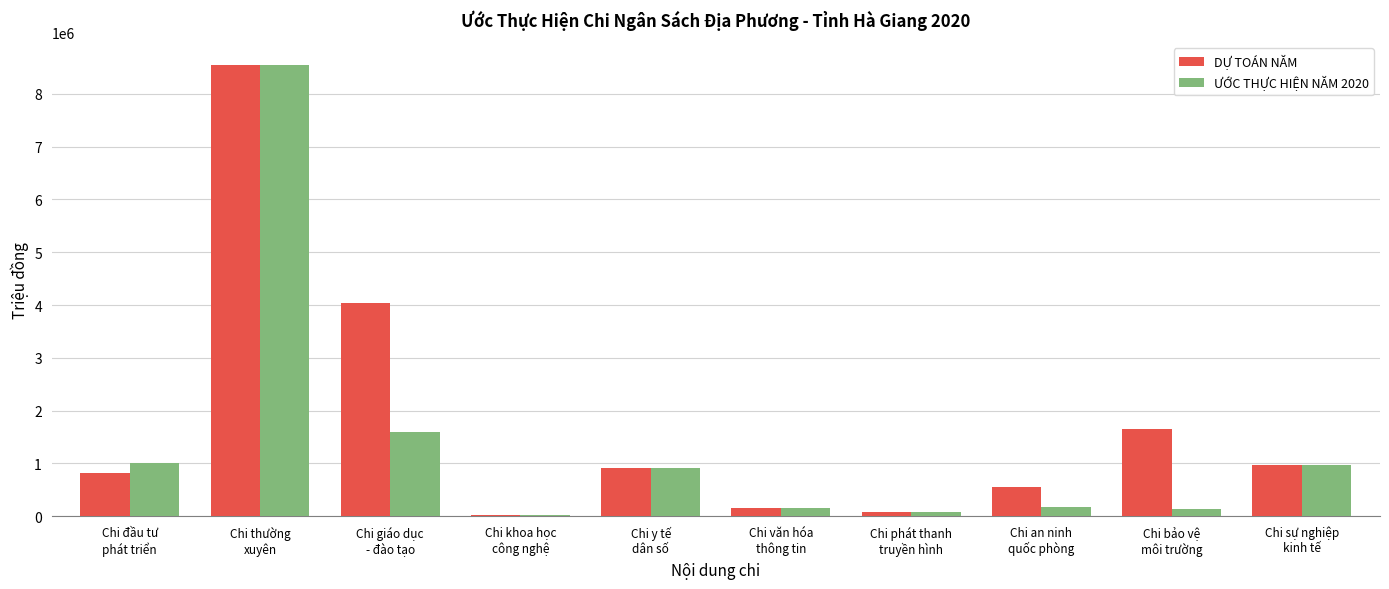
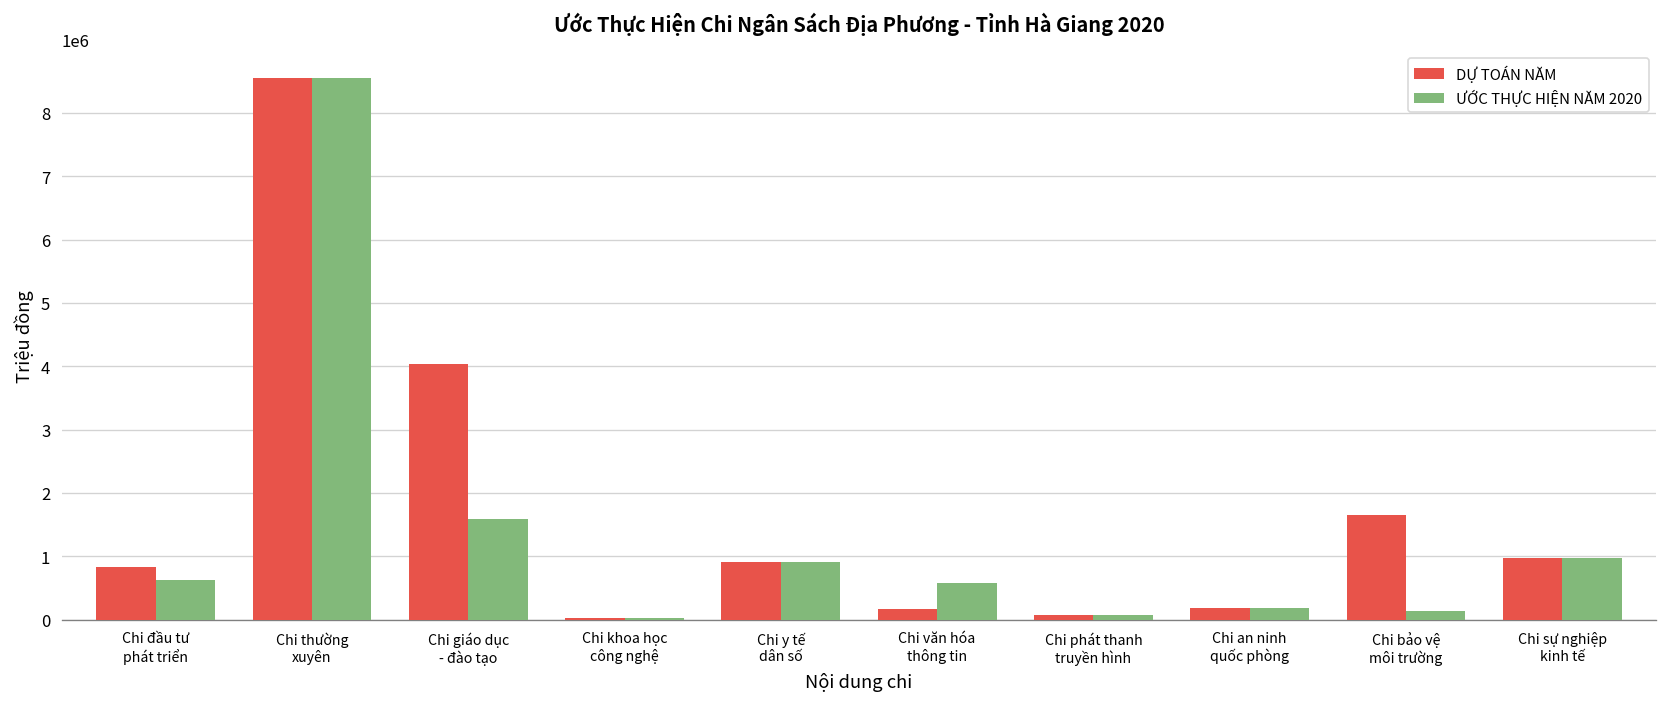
ƯỚC THỰC HIỆN NĂM 2020, Chi đầu tư phát triển: 1000000 -> 600000
ƯỚC THỰC HIỆN NĂM 2020, Chi văn hóa thông tin: 200000 -> 600000
DỰ TOÁN NĂM, Chi an ninh quốc phòng: 500000 -> 200000
